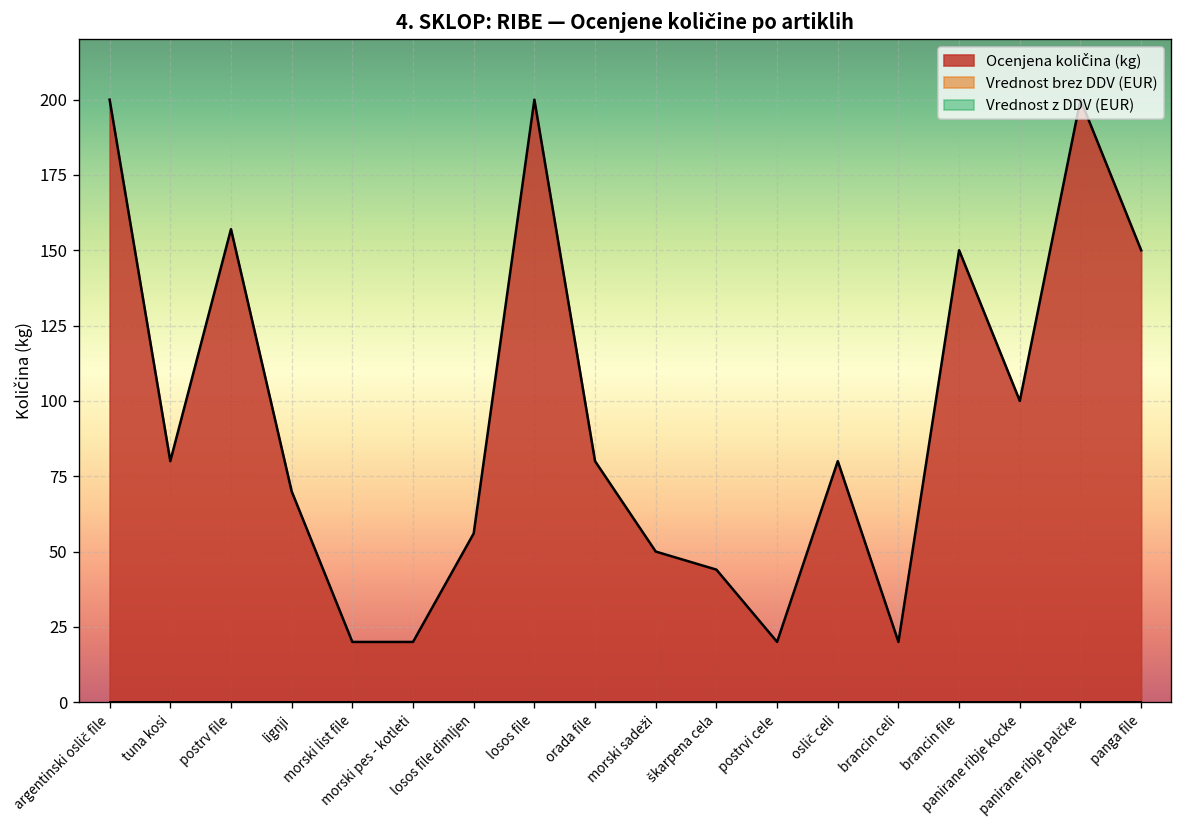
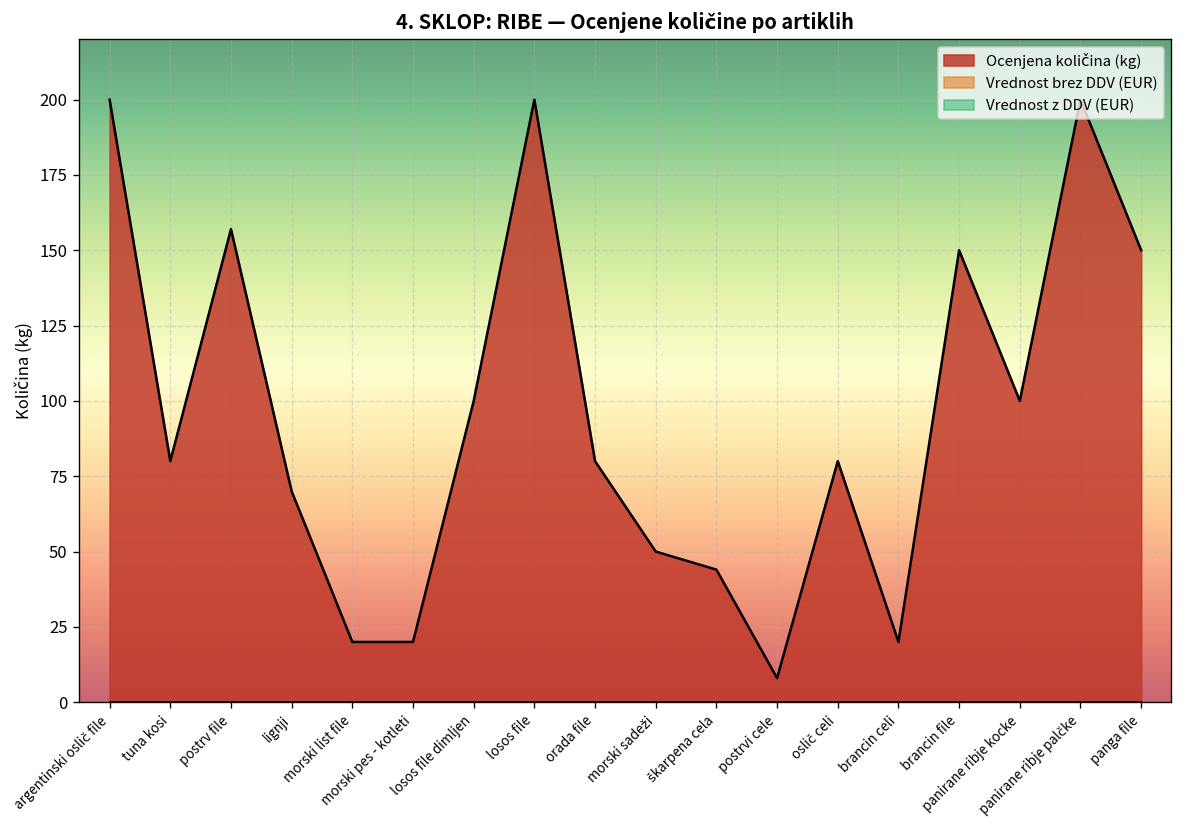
Ocenjena količina (kg), losos file dimljen: 56 -> 100
Ocenjena količina (kg), postrvi cele: 20 -> 8
